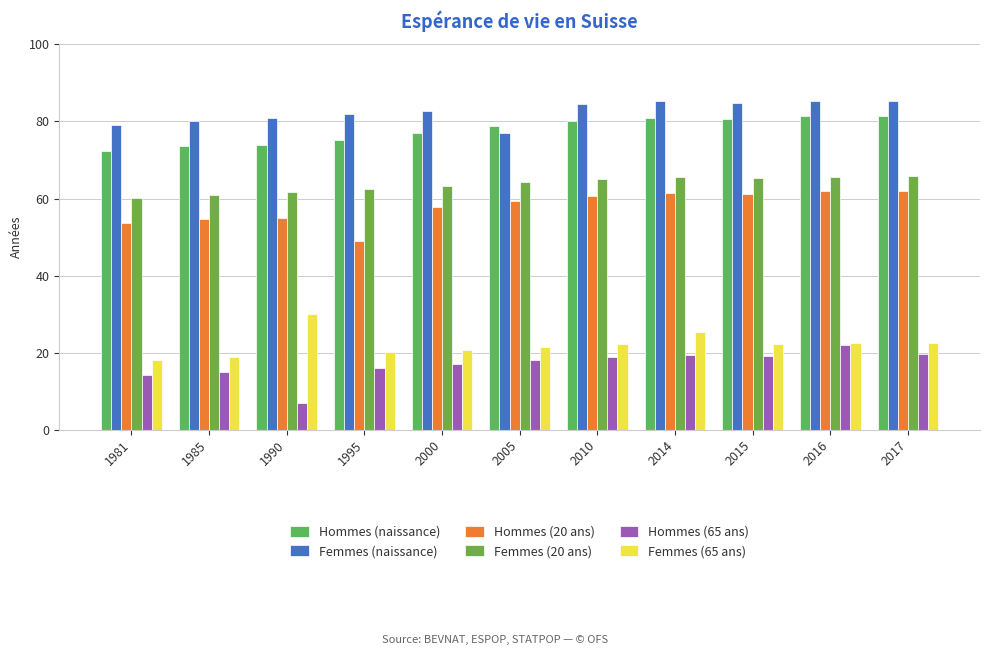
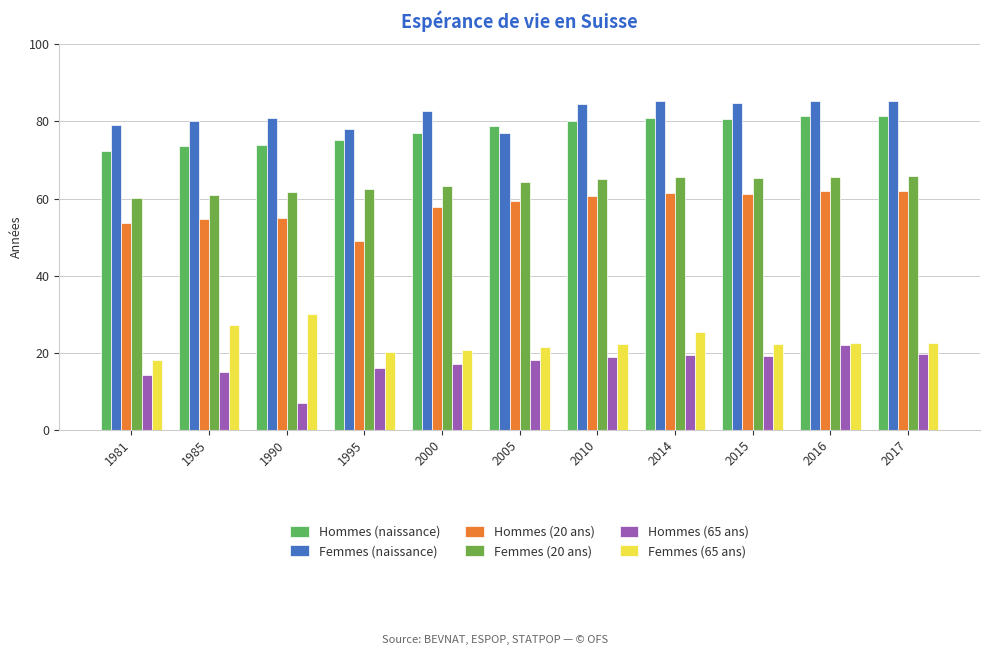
Femmes (65 ans), 1985: 19 -> 27
Femmes (naissance), 1995: 82 -> 78
